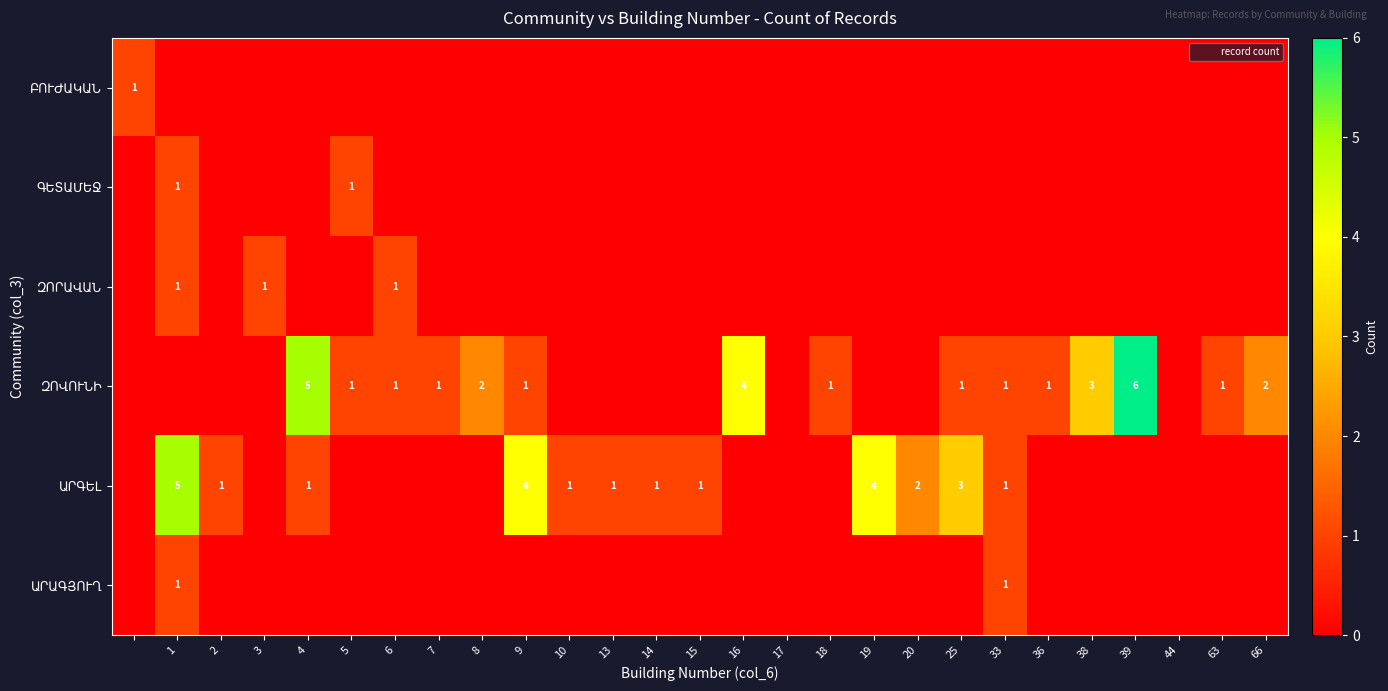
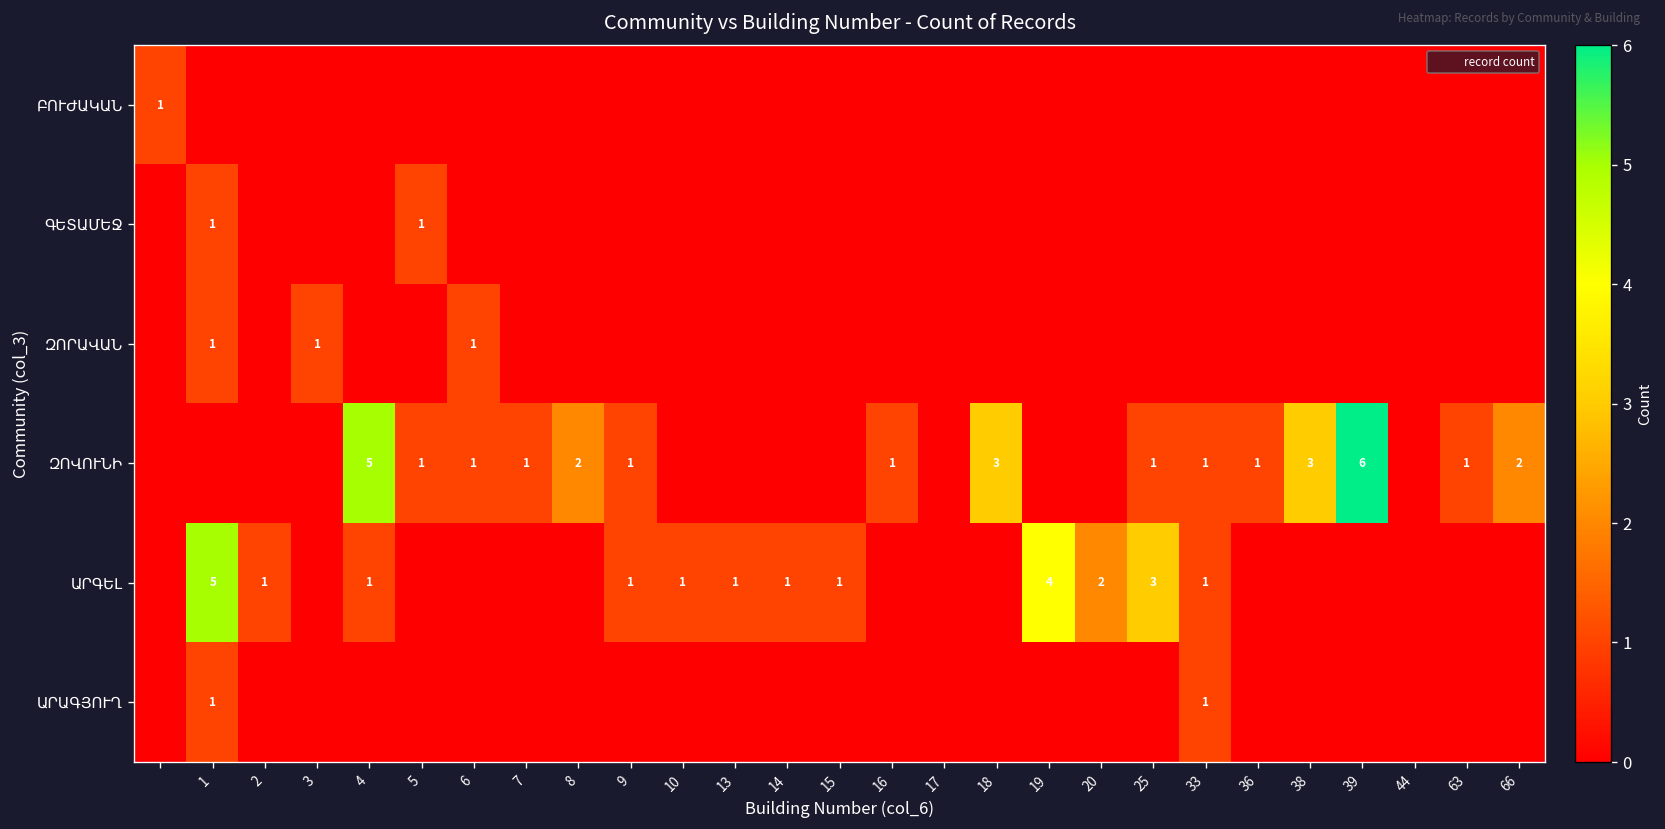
ԶՈՎՈՒՆԻ, 16: 4 -> 1
ԶՈՎՈՒՆԻ, 18: 1 -> 3
ԱՐԳԵԼ, 9: 4 -> 1
